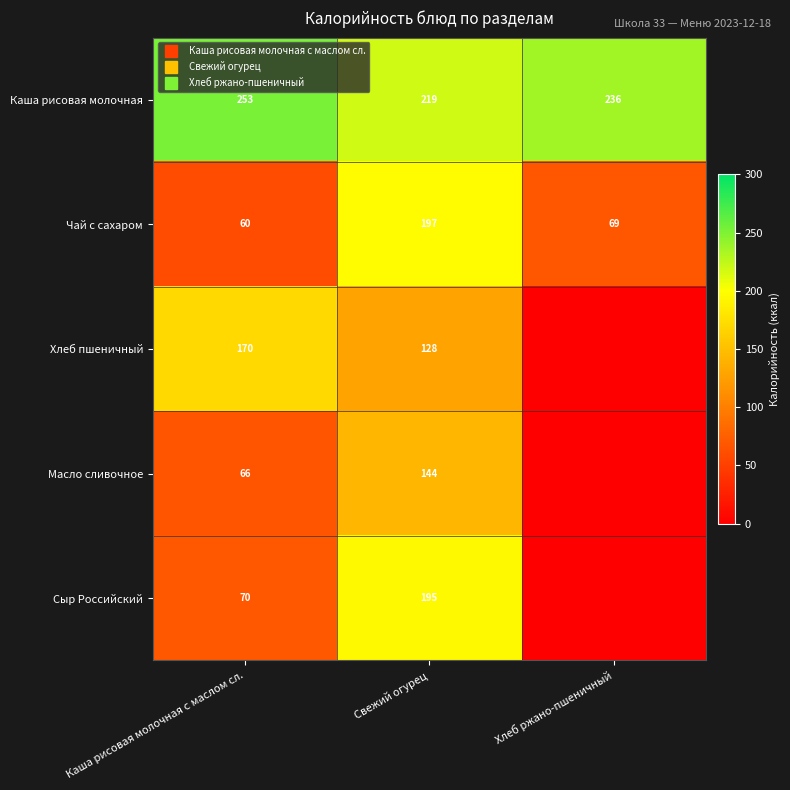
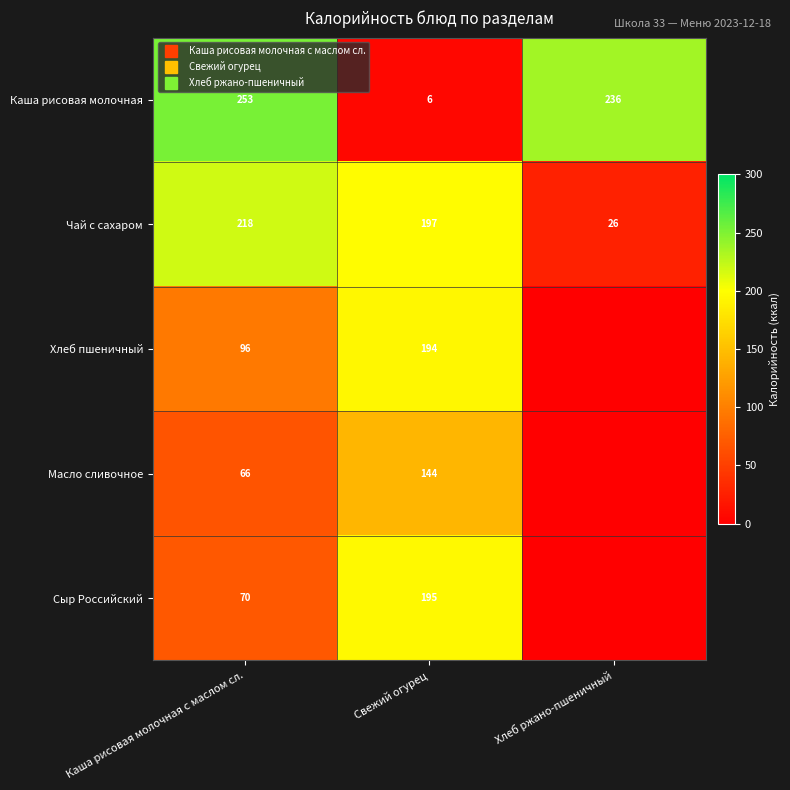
Каша рисовая молочная, Свежий огурец: 219 -> 6
Чай с сахаром, Каша рисовая молочная с маслом сл.: 60 -> 218
Чай с сахаром, Хлеб ржано-пшеничный: 69 -> 26
Хлеб пшеничный, Каша рисовая молочная с маслом сл.: 170 -> 96
Хлеб пшеничный, Свежий огурец: 128 -> 194
